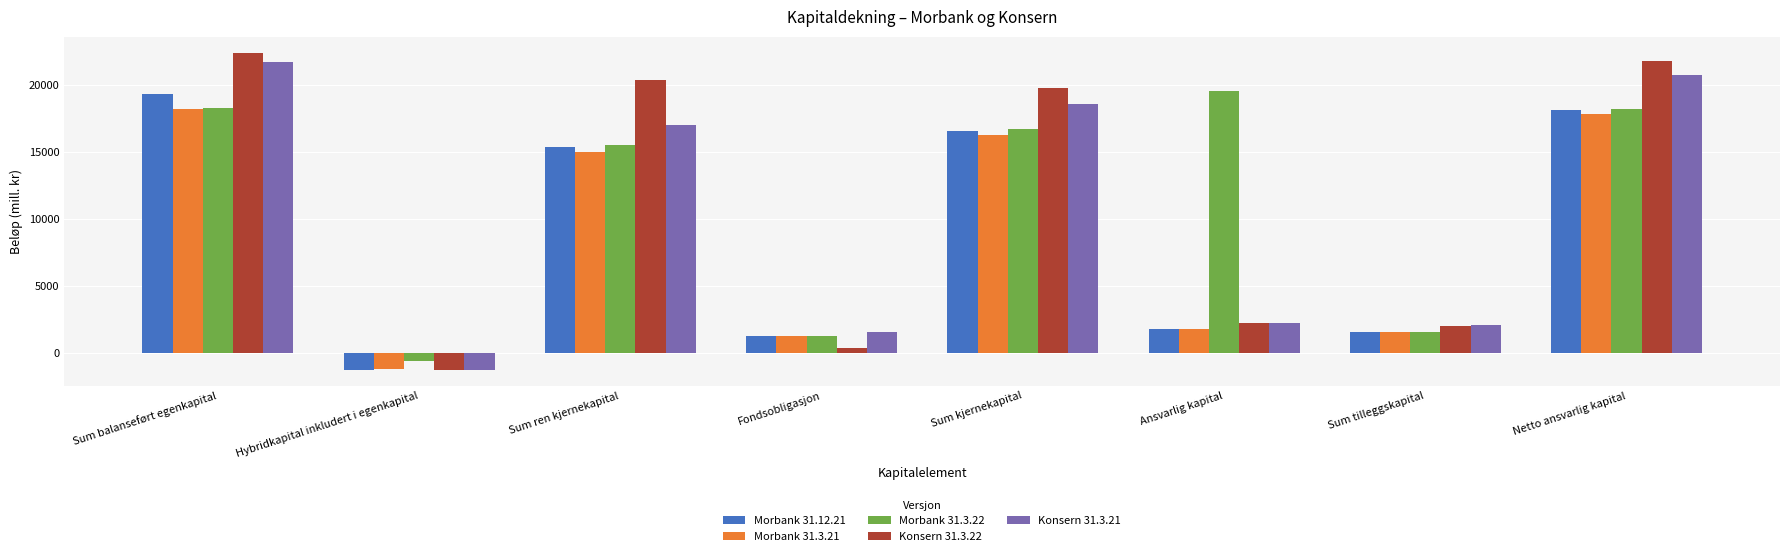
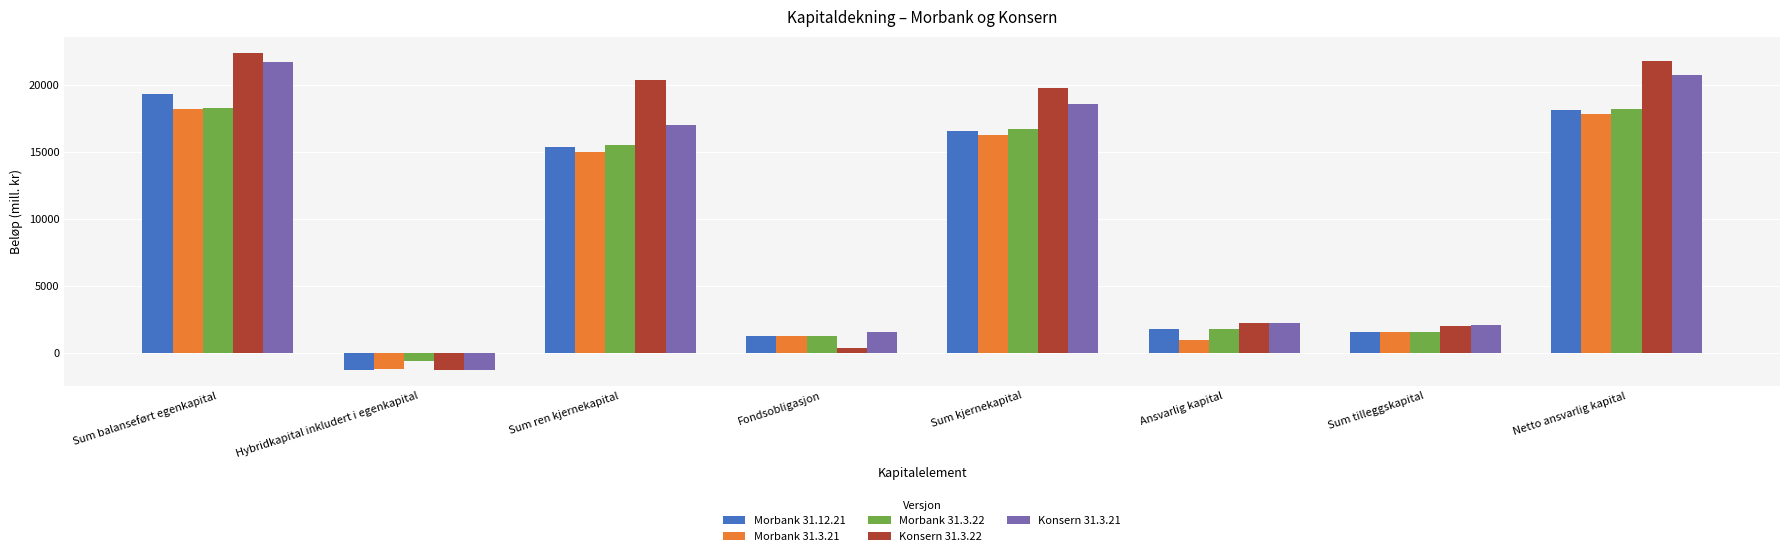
Morbank 31.3.21, Ansvarlig kapital: 1800 -> 1000
Morbank 31.3.22, Ansvarlig kapital: 19600 -> 1800
